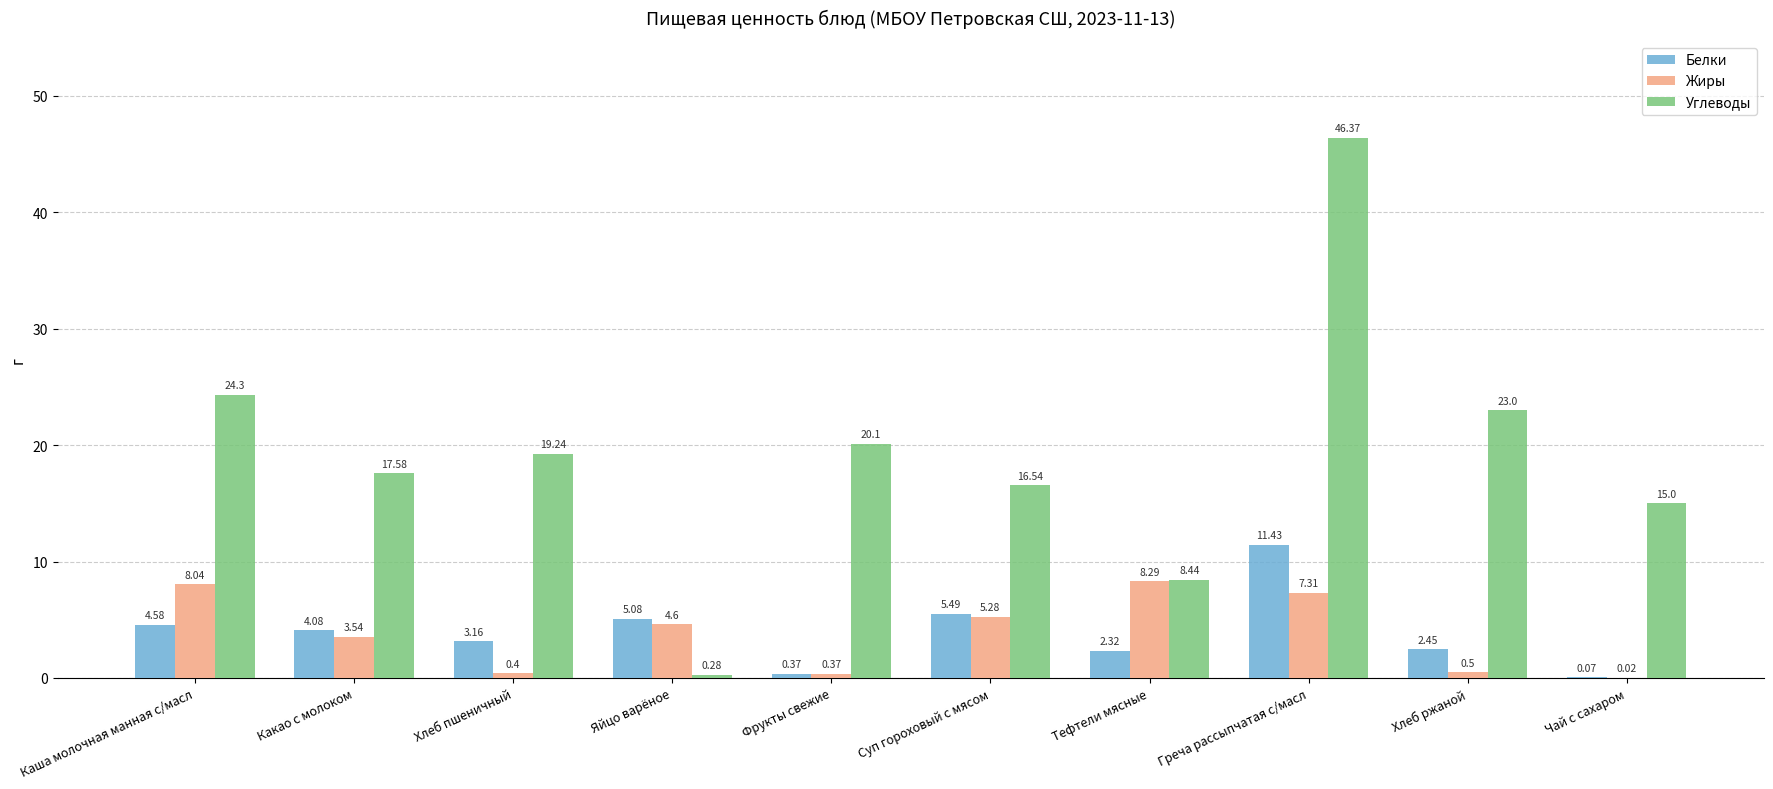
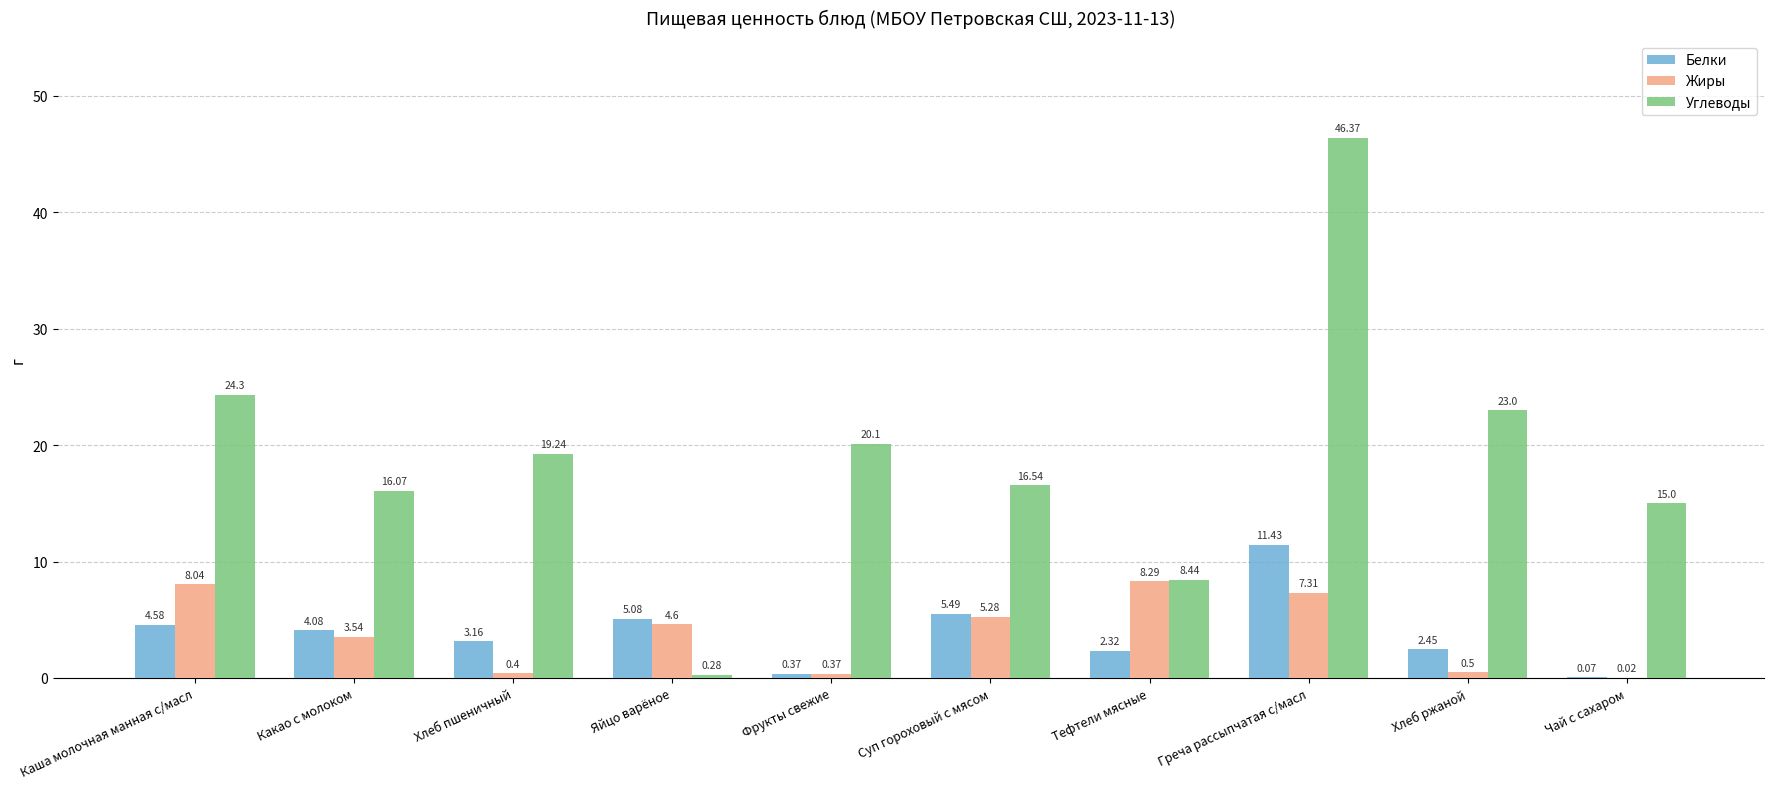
Углеводы, Какао с молоком: 17.58 -> 16.07
